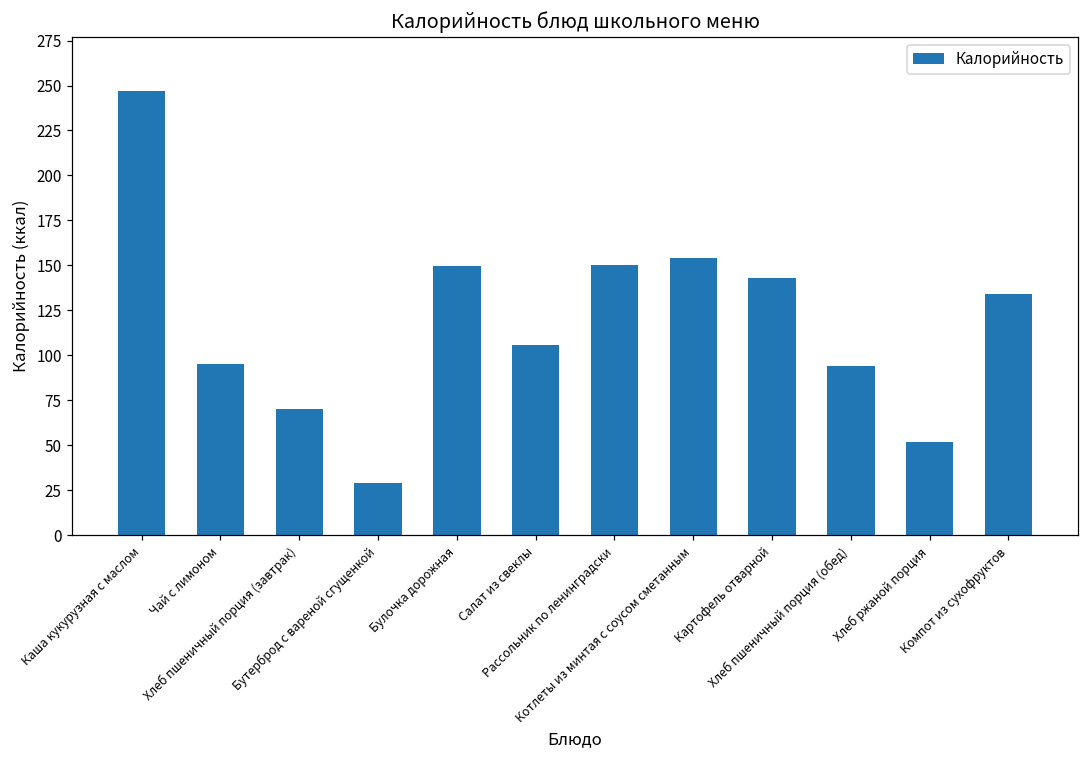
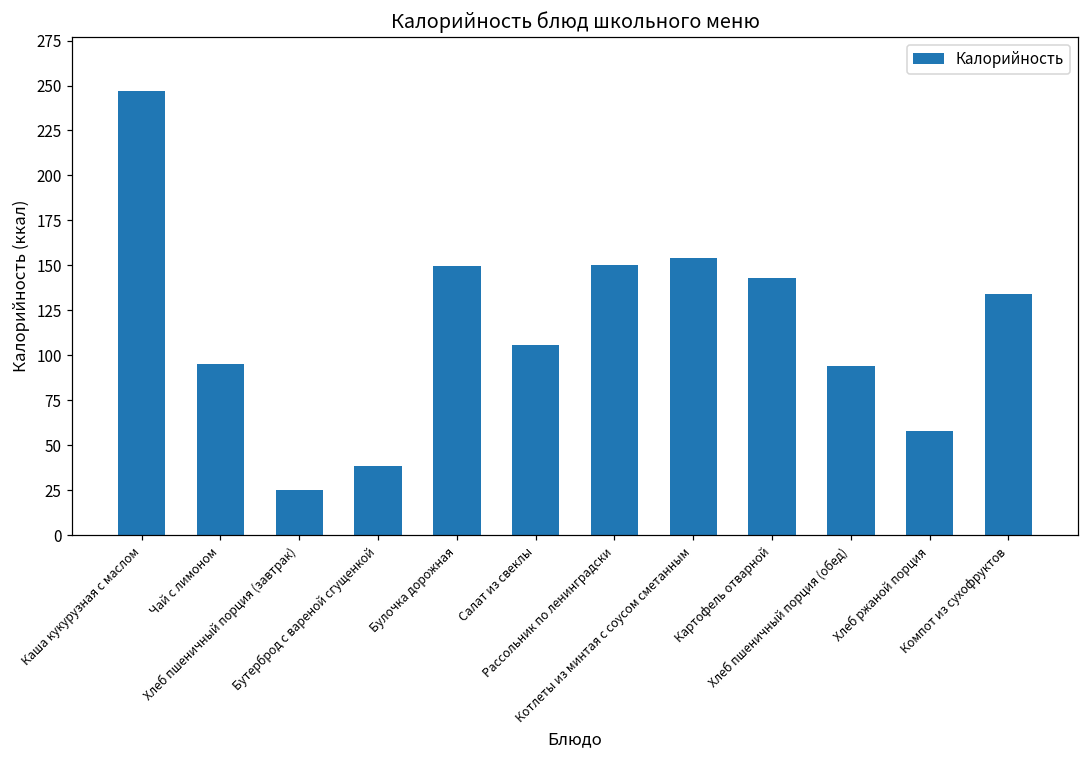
Хлеб пшеничный порция (завтрак): 70 -> 25
Бутерброд с вареной сгущенкой: 29 -> 38
Хлеб ржаной порция: 52 -> 58
